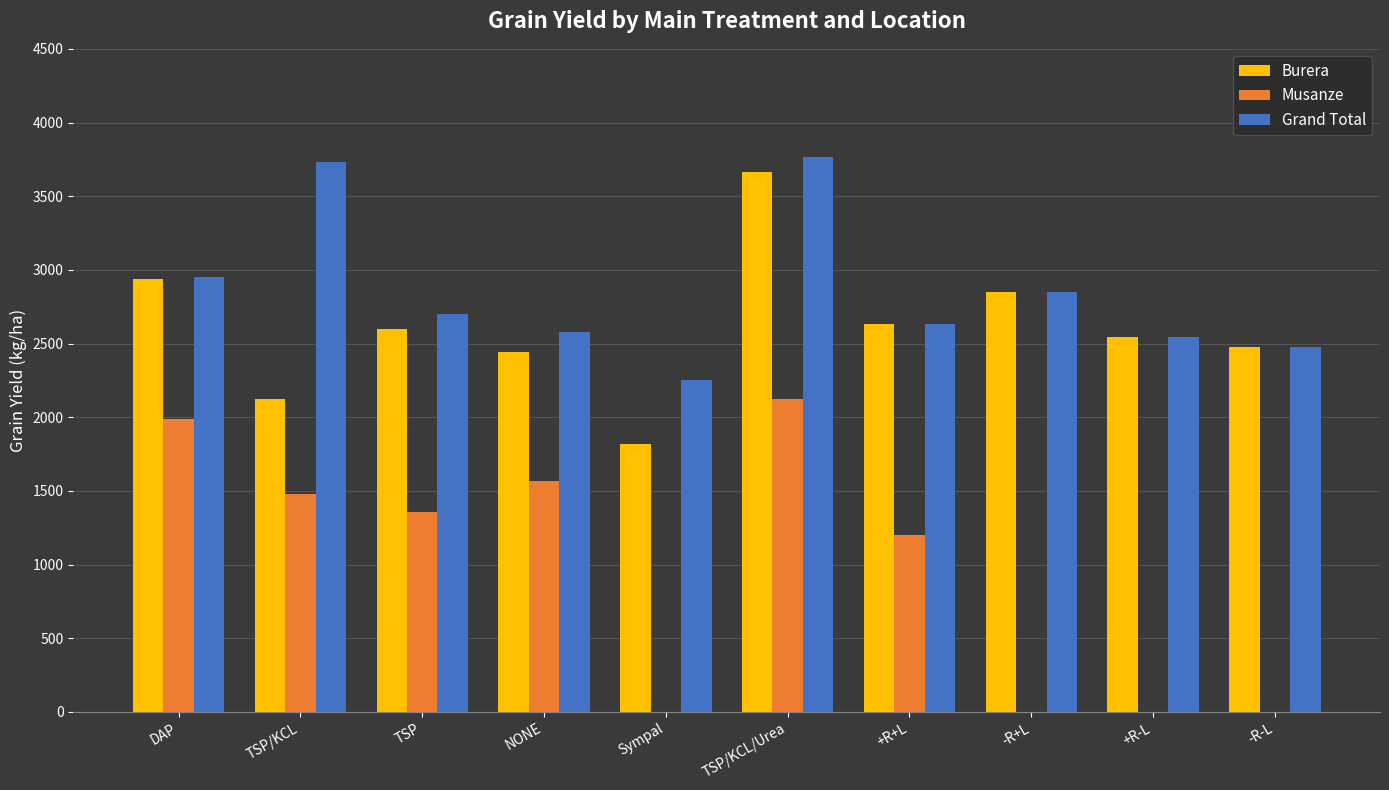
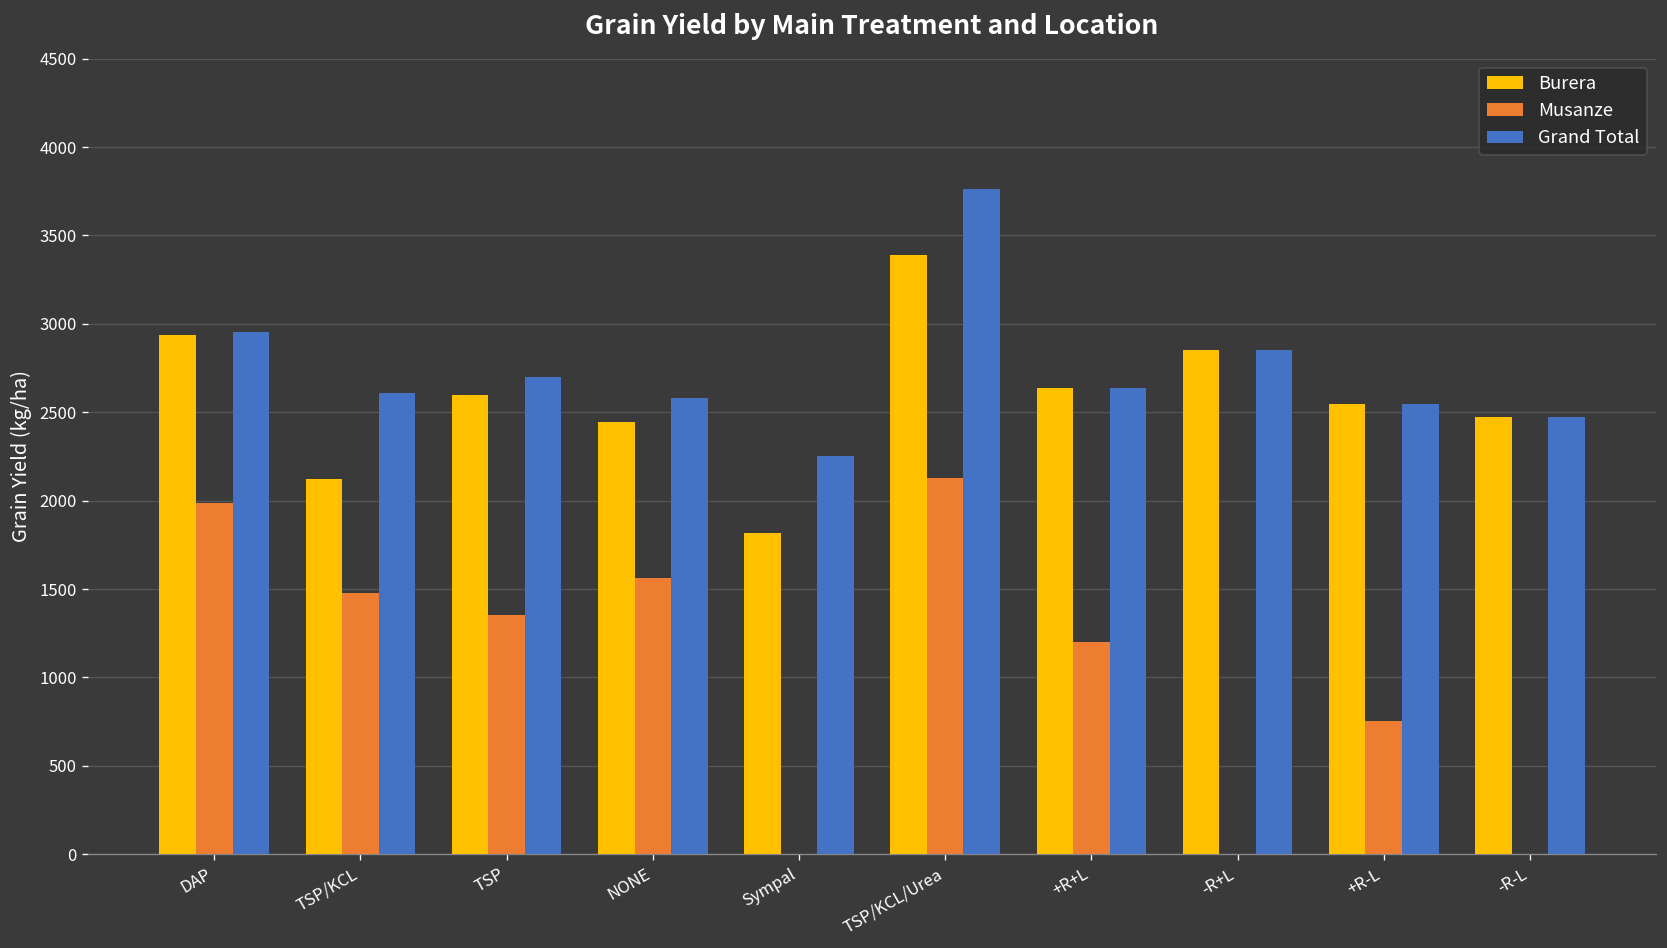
Grand Total, TSP/KCL: 3730 -> 2610
Burera, TSP/KCL/Urea: 3660 -> 3390
Musanze, +R-L: 0 -> 760
